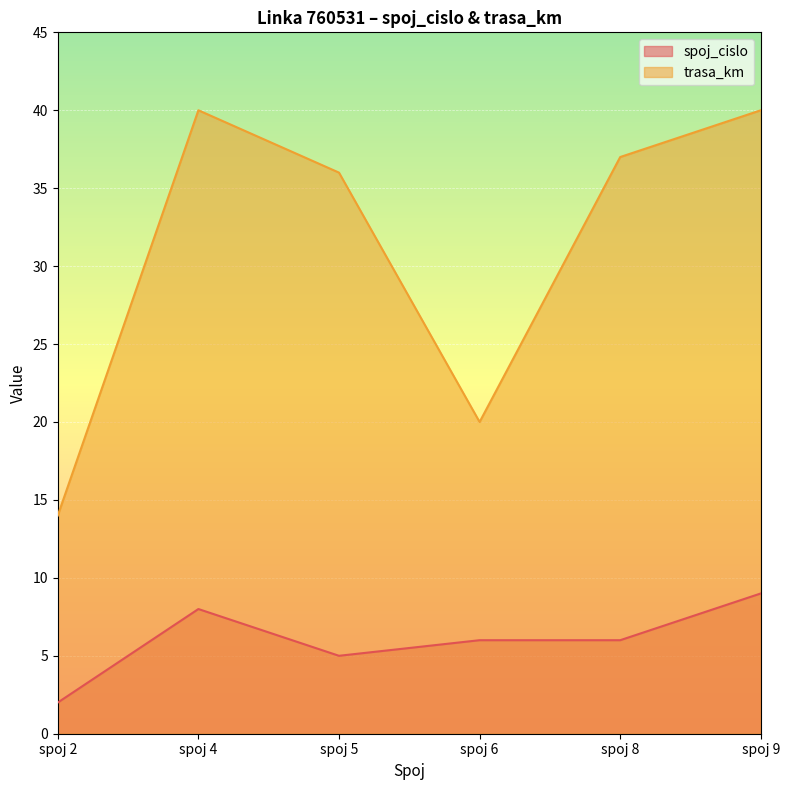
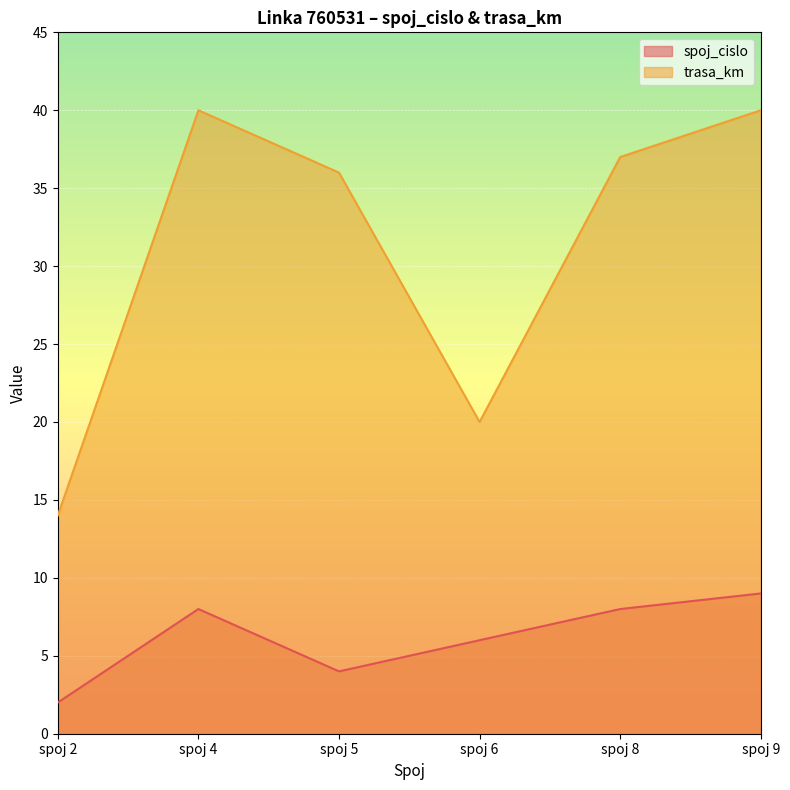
spoj_cislo, spoj 5: 5 -> 4
spoj_cislo, spoj 8: 6 -> 8
